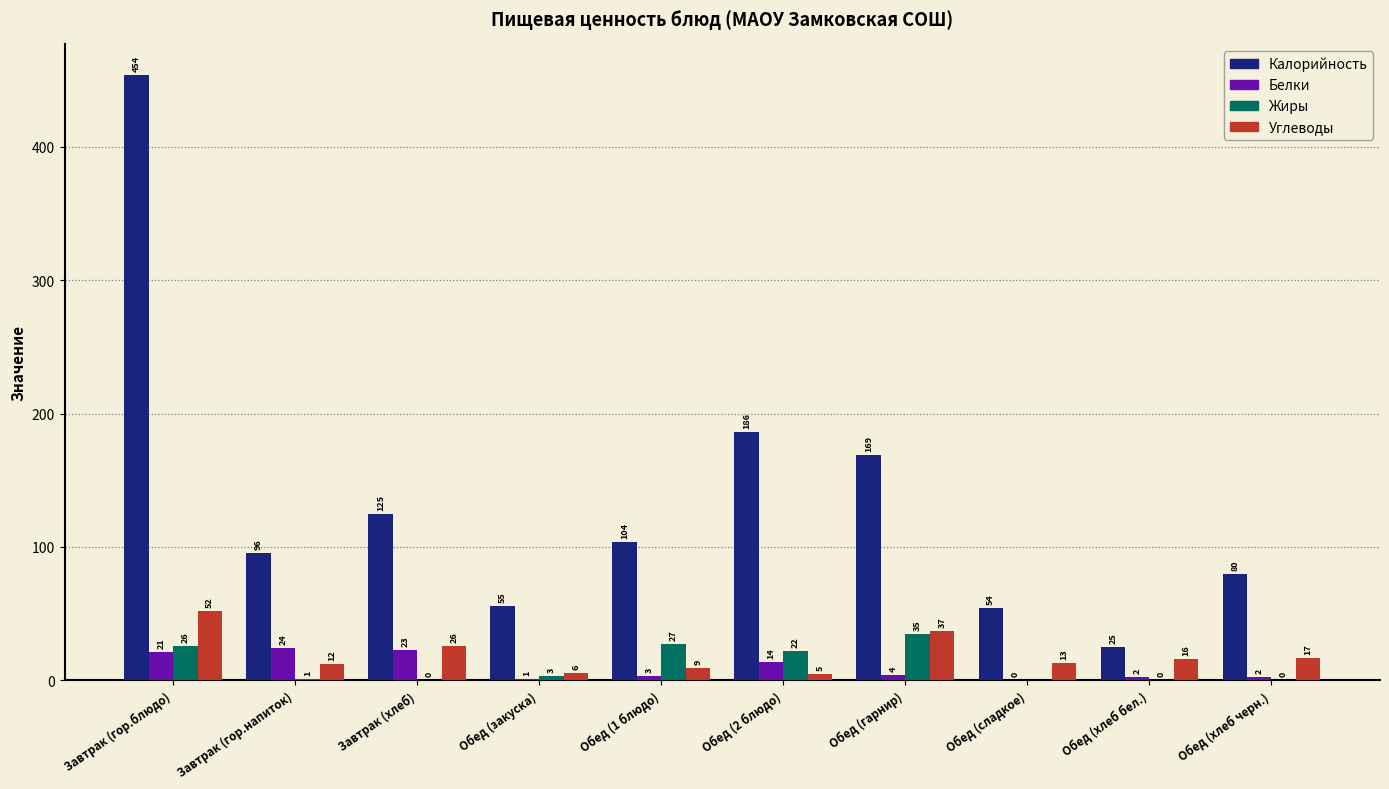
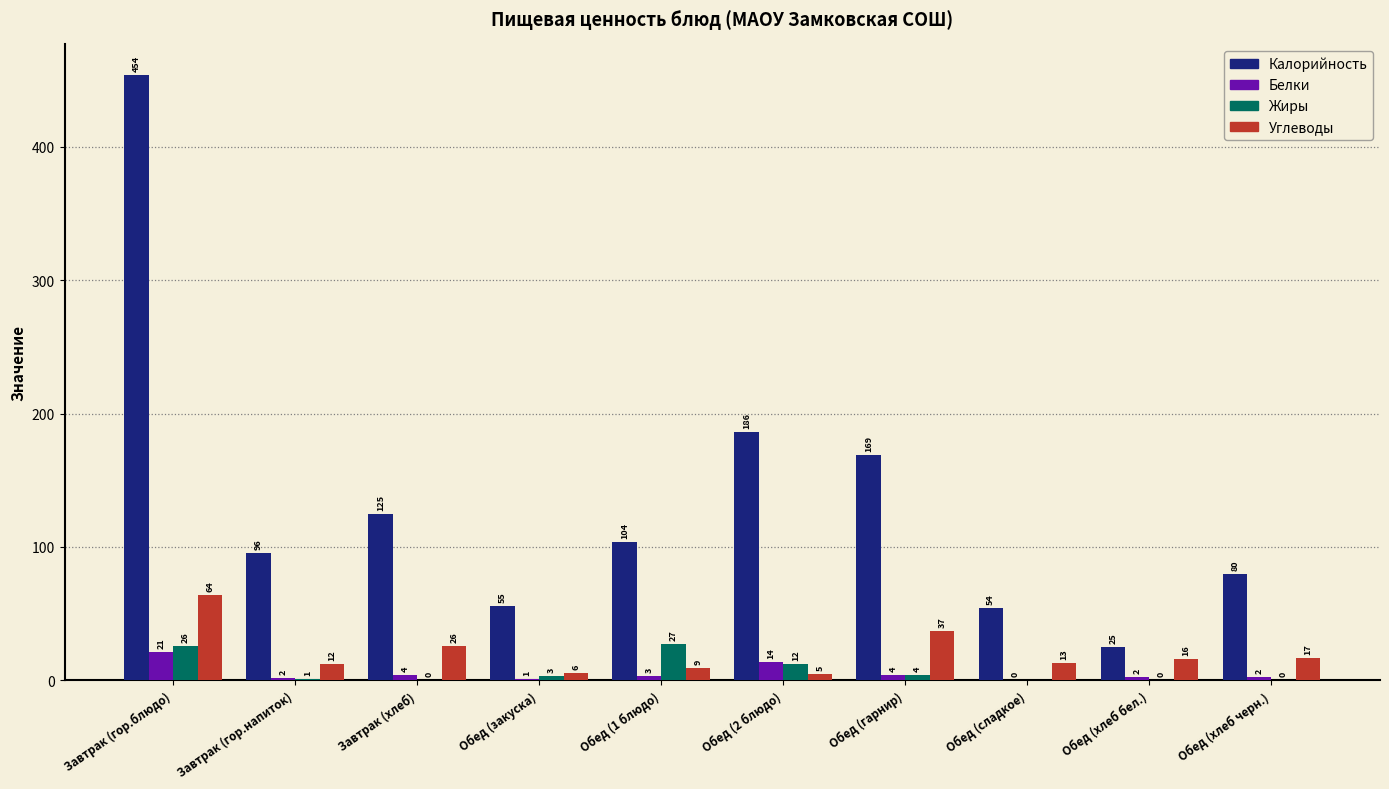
Углеводы, Завтрак (гор.блюдо): 52 -> 64
Белки, Завтрак (гор.напиток): 24 -> 2
Белки, Завтрак (хлеб): 23 -> 4
Жиры, Обед (2 блюдо): 22 -> 12
Жиры, Обед (гарнир): 35 -> 4
